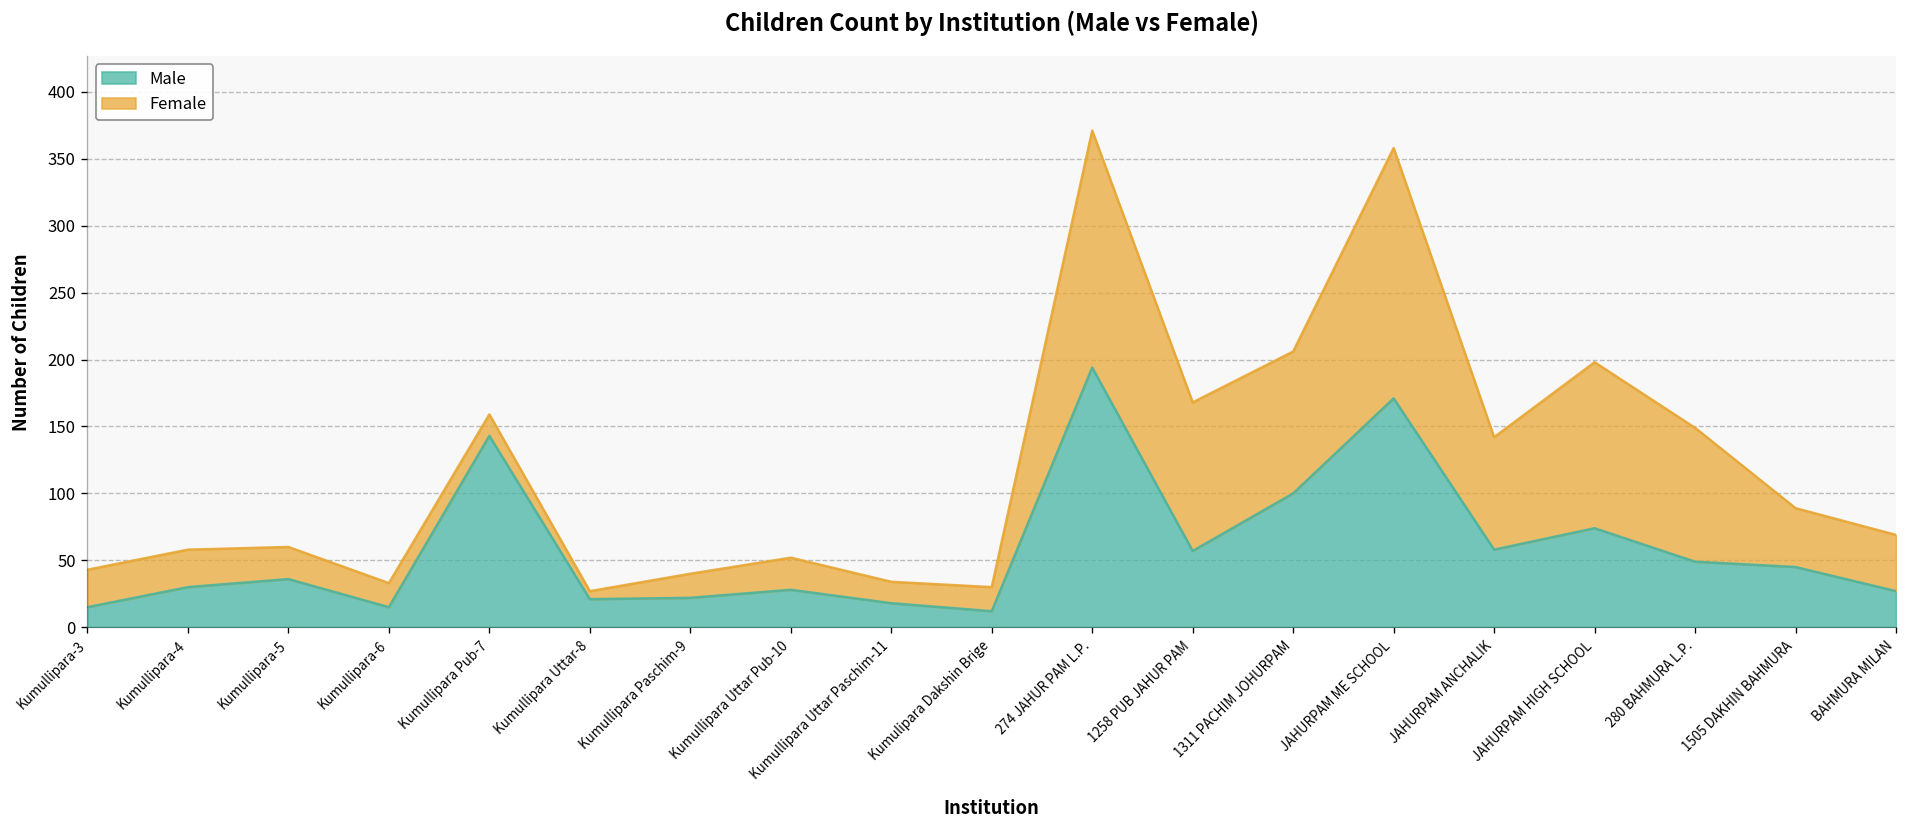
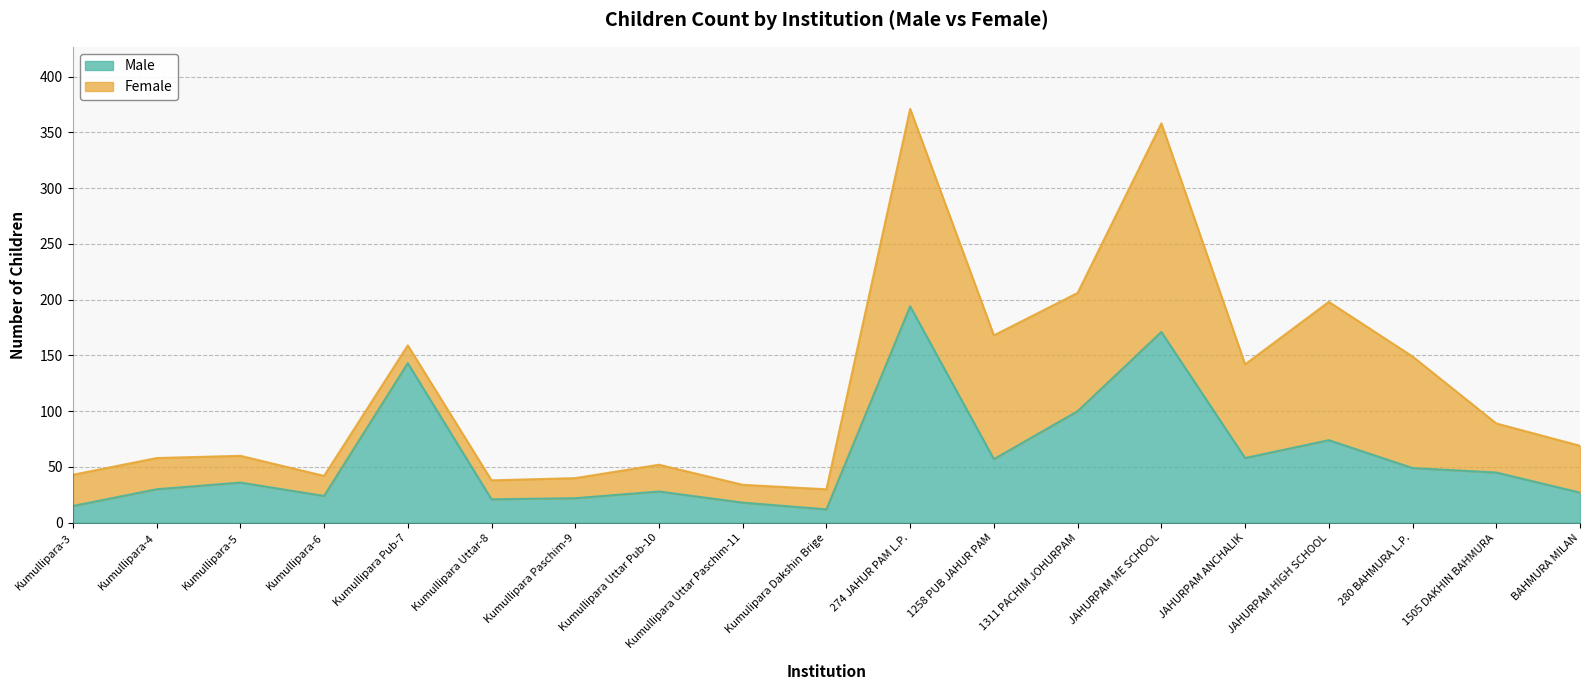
Male, Kumullipara-6: 15 -> 24
Female, Kumullipara Uttar-8: 6 -> 17
